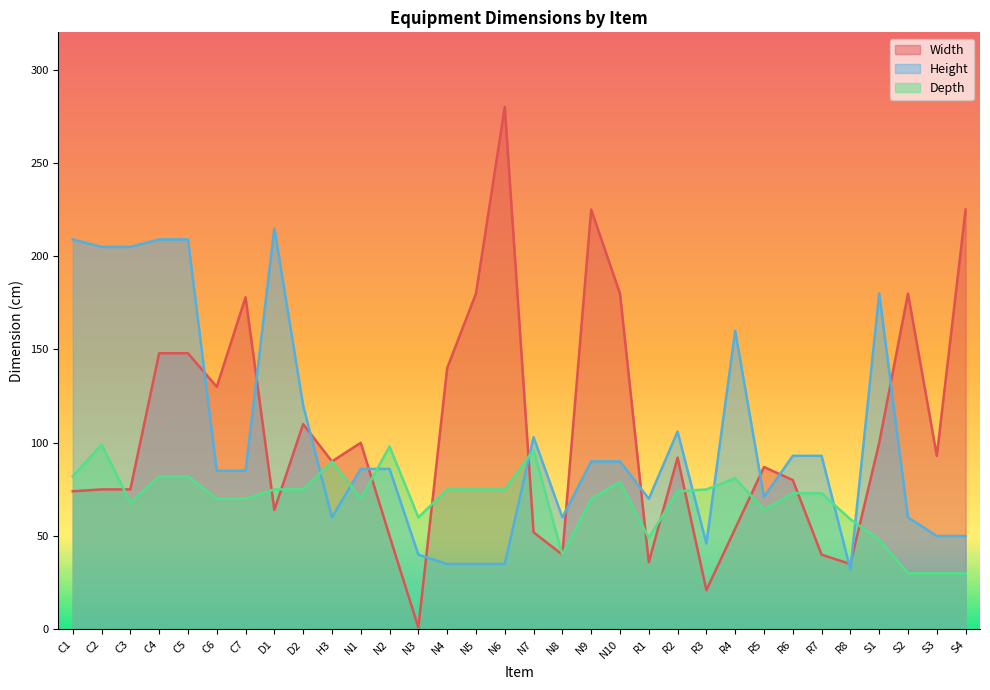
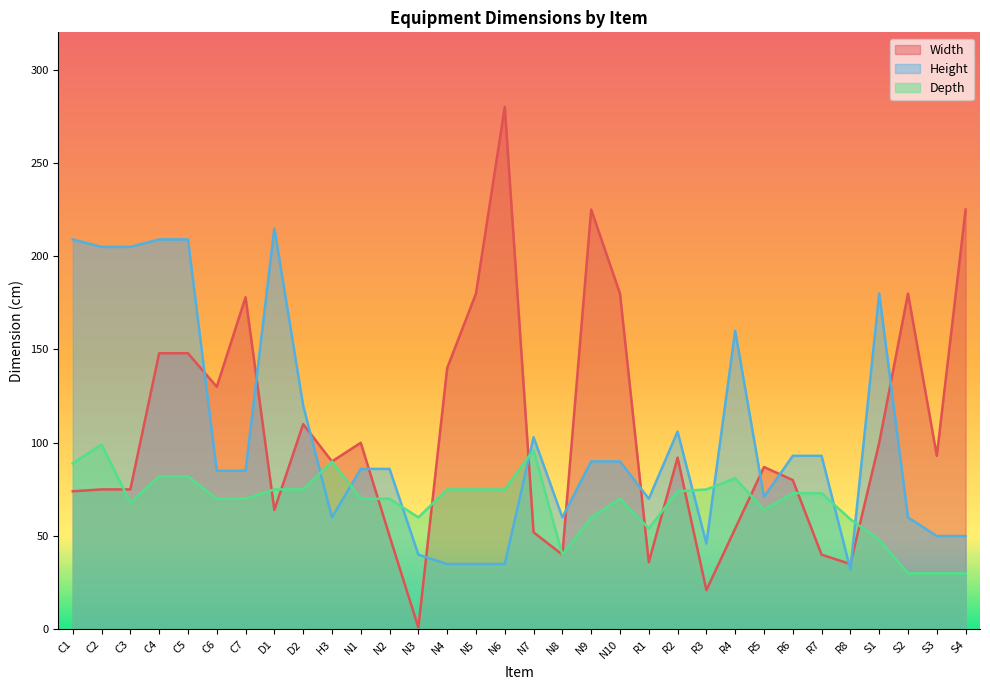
Depth, C1: 82 -> 89
Depth, N2: 98 -> 70
Depth, N9: 70 -> 60
Depth, N10: 79 -> 70
Depth, R1: 49 -> 54
